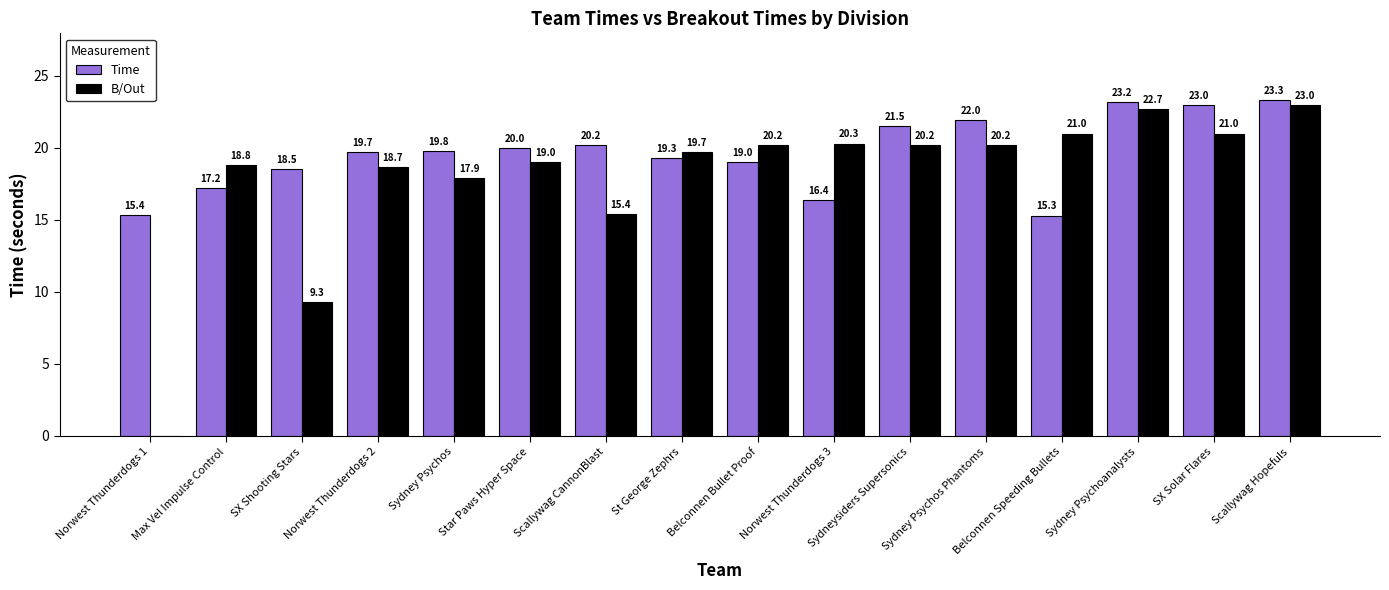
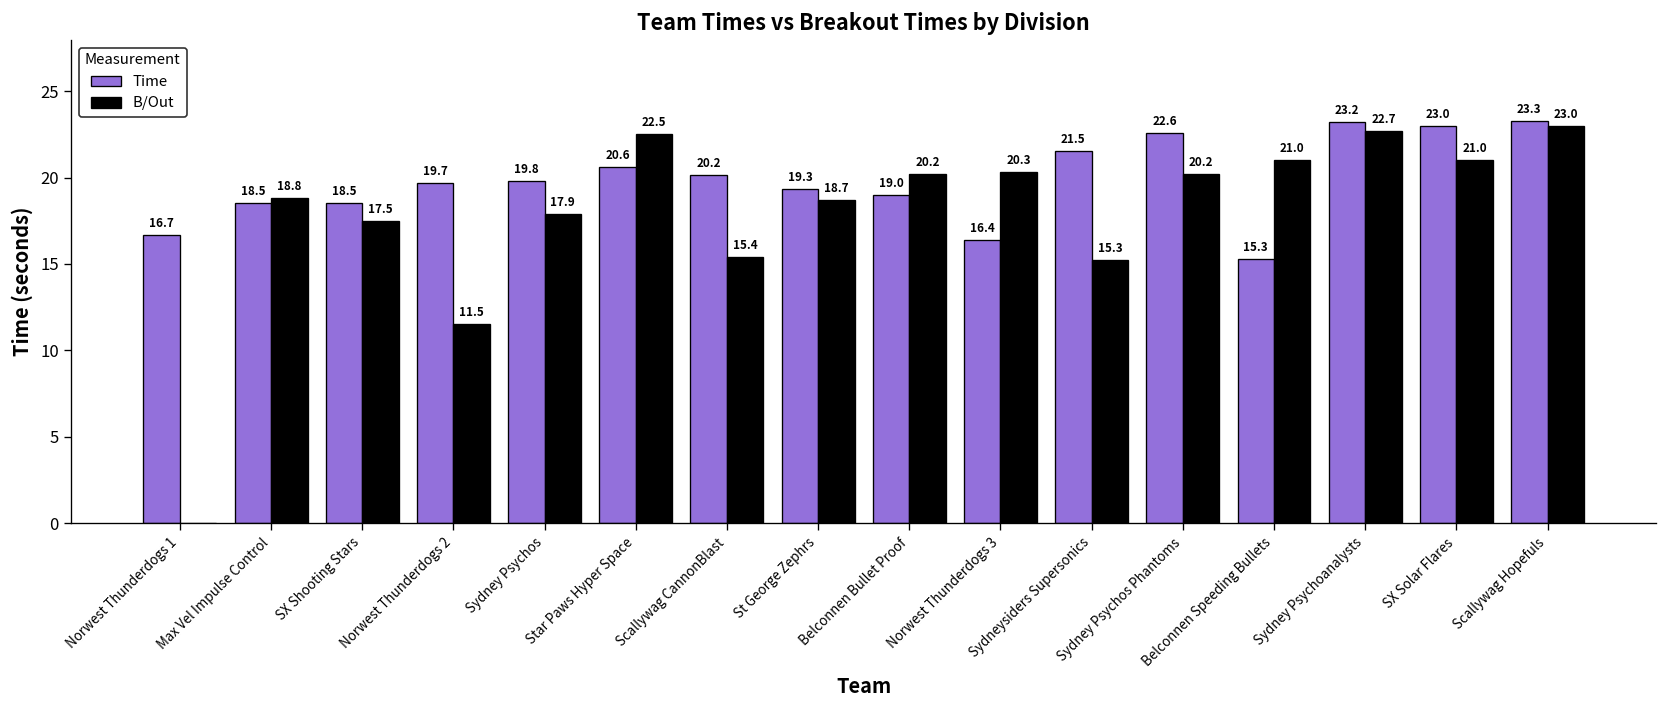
Time, Norwest Thunderdogs 1: 15.4 -> 16.7
Time, Max Vel Impulse Control: 17.2 -> 18.5
B/Out, SX Shooting Stars: 9.3 -> 17.5
B/Out, Norwest Thunderdogs 2: 18.7 -> 11.5
Time, Star Paws Hyper Space: 20.0 -> 20.6
B/Out, Star Paws Hyper Space: 19.0 -> 22.5
B/Out, St George Zephrs: 19.7 -> 18.7
B/Out, Sydneysiders Supersonics: 20.2 -> 15.3
Time, Sydney Psychos Phantoms: 22.0 -> 22.6
